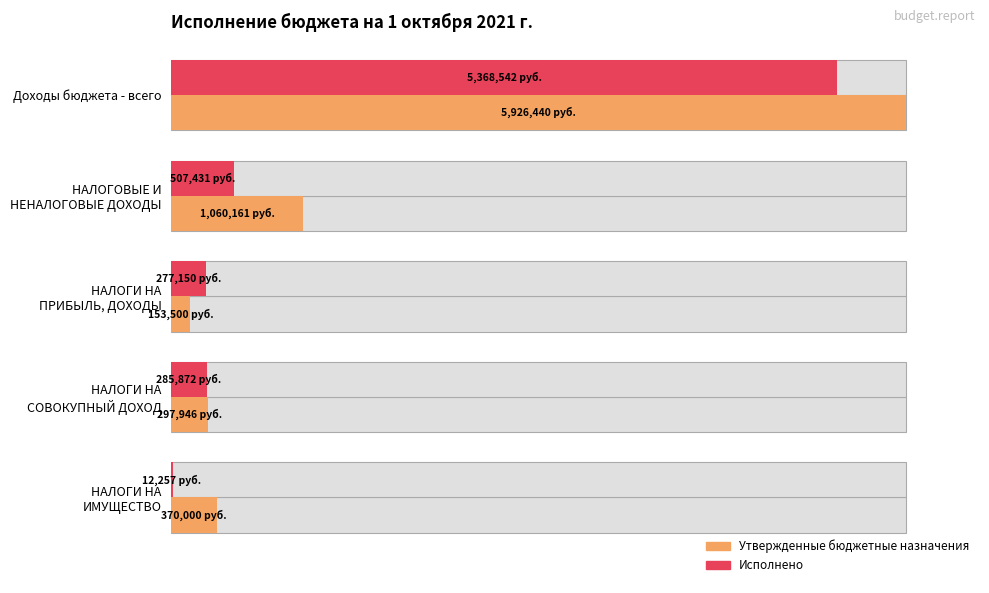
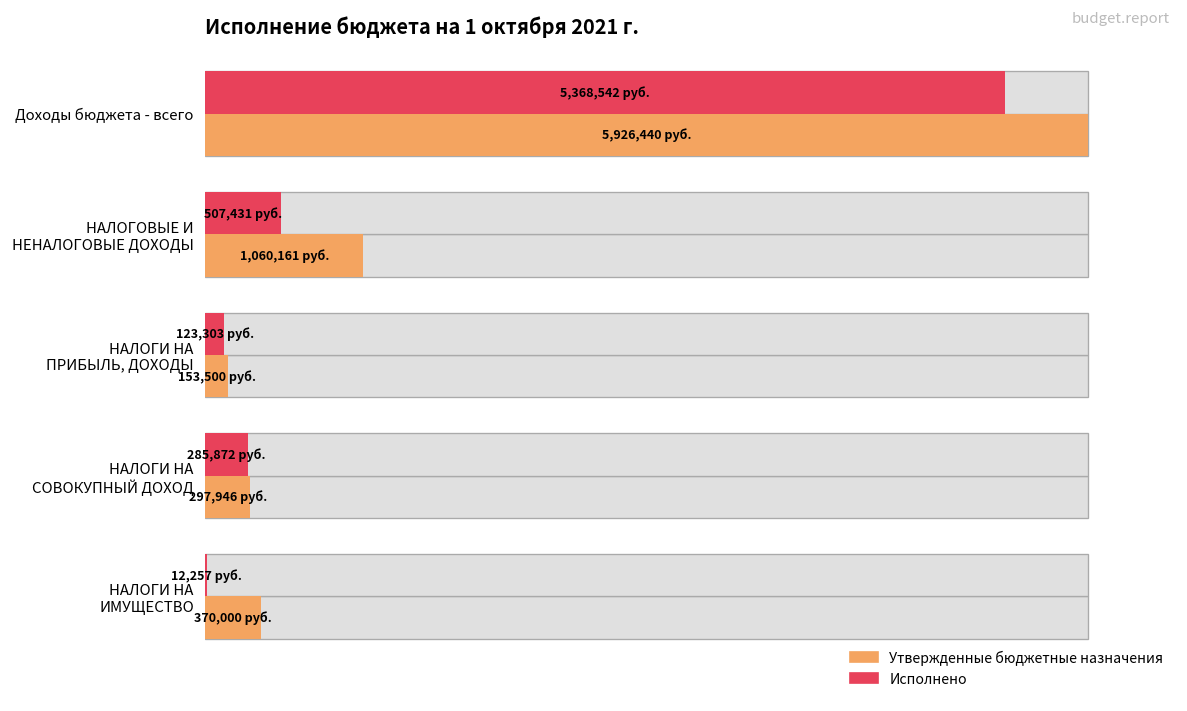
Исполнено, НАЛОГИ НА ПРИБЫЛЬ, ДОХОДЫ: 277,150 -> 123,303
